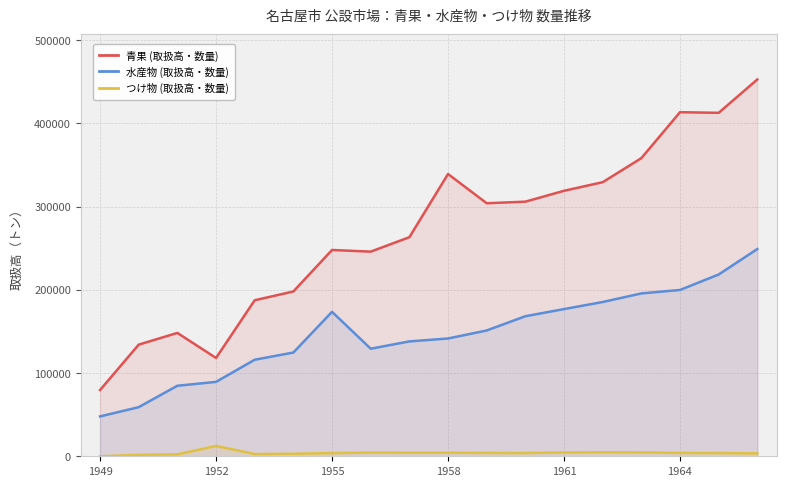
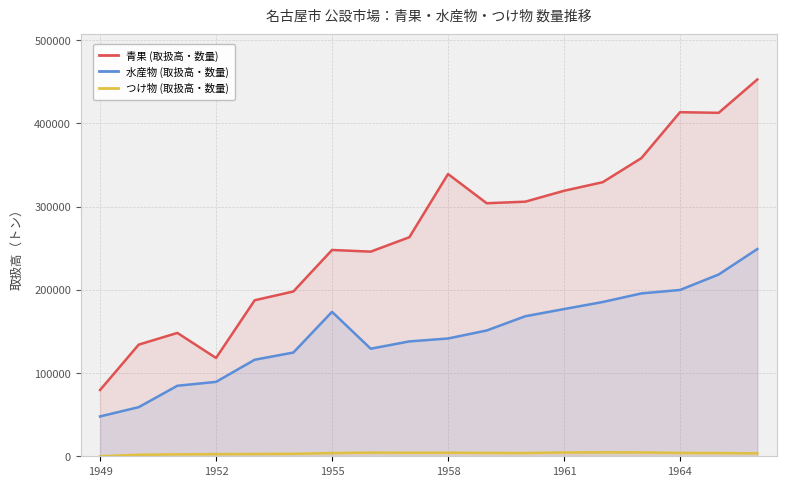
つけ物 (取扱高・数量), 1952: 10000 -> 0
